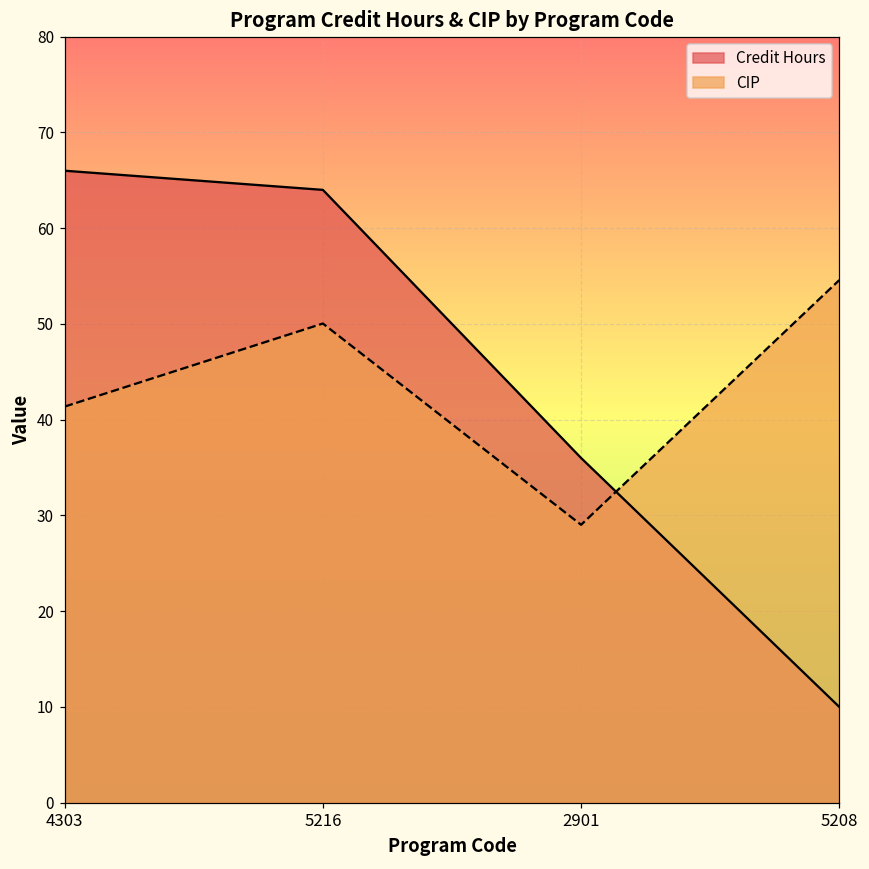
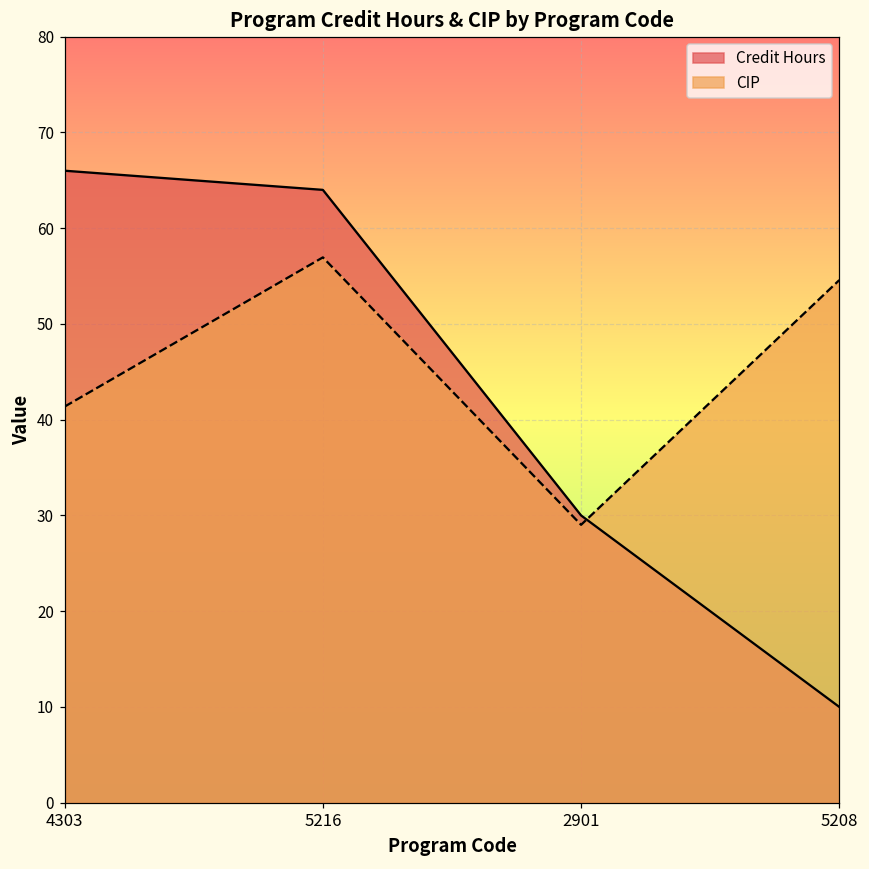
CIP, 5216: 50 -> 57
Credit Hours, 2901: 36 -> 30
